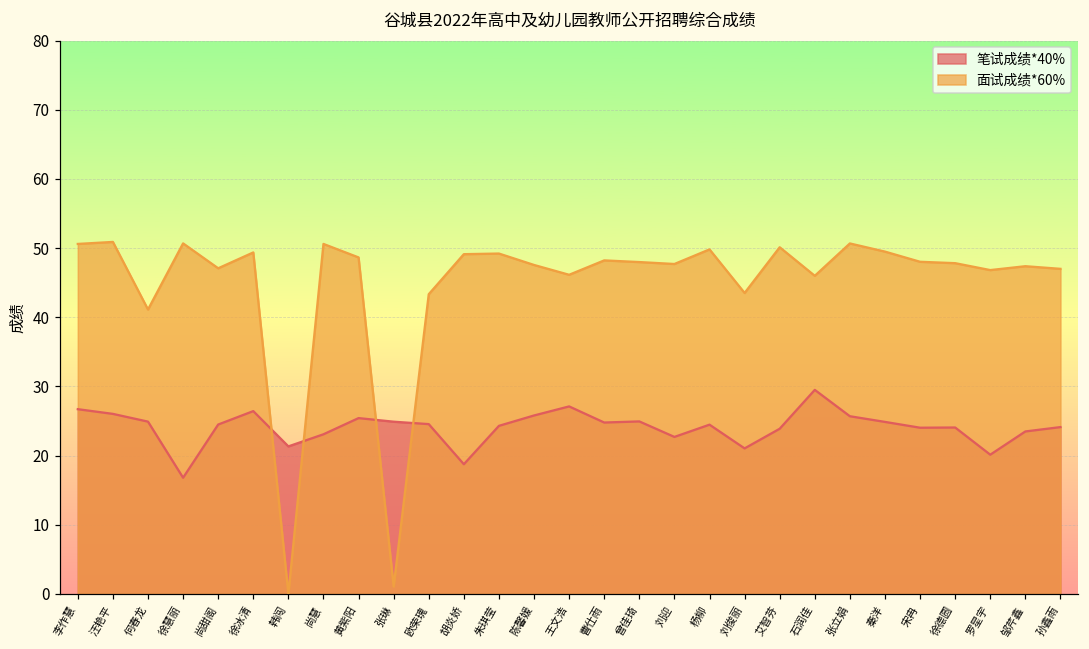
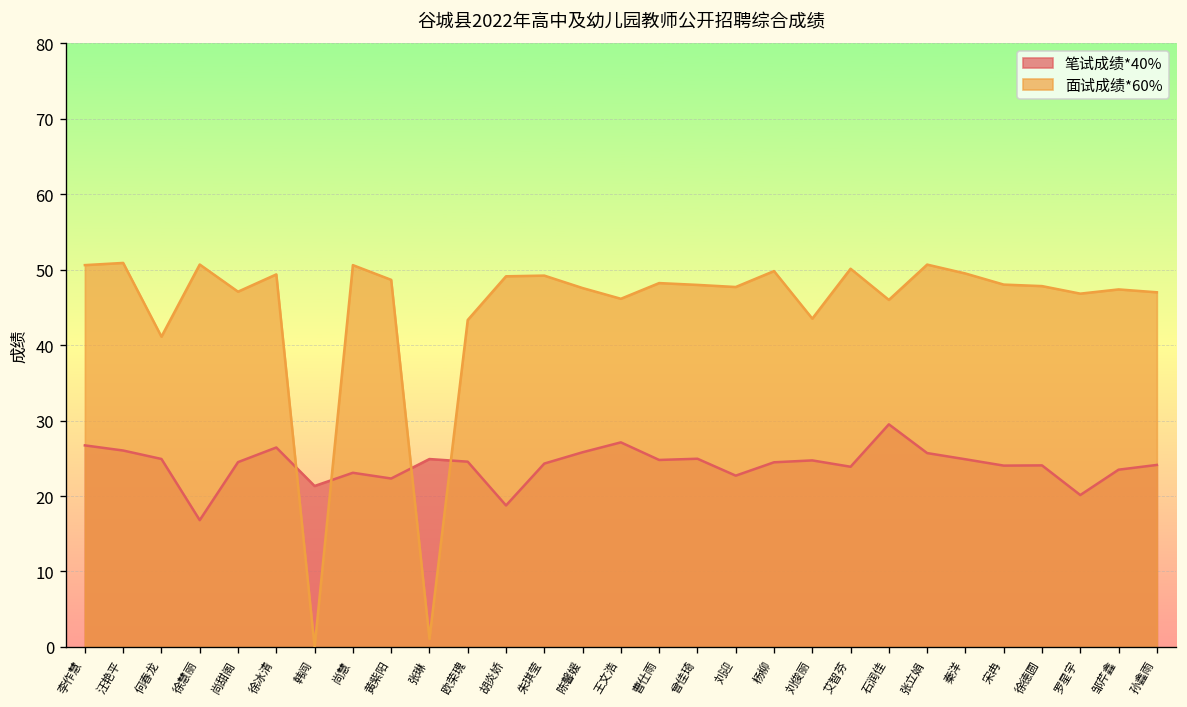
笔试成绩*40%, 黄紫阳: 25 -> 22
笔试成绩*40%, 刘俊丽: 21 -> 25
